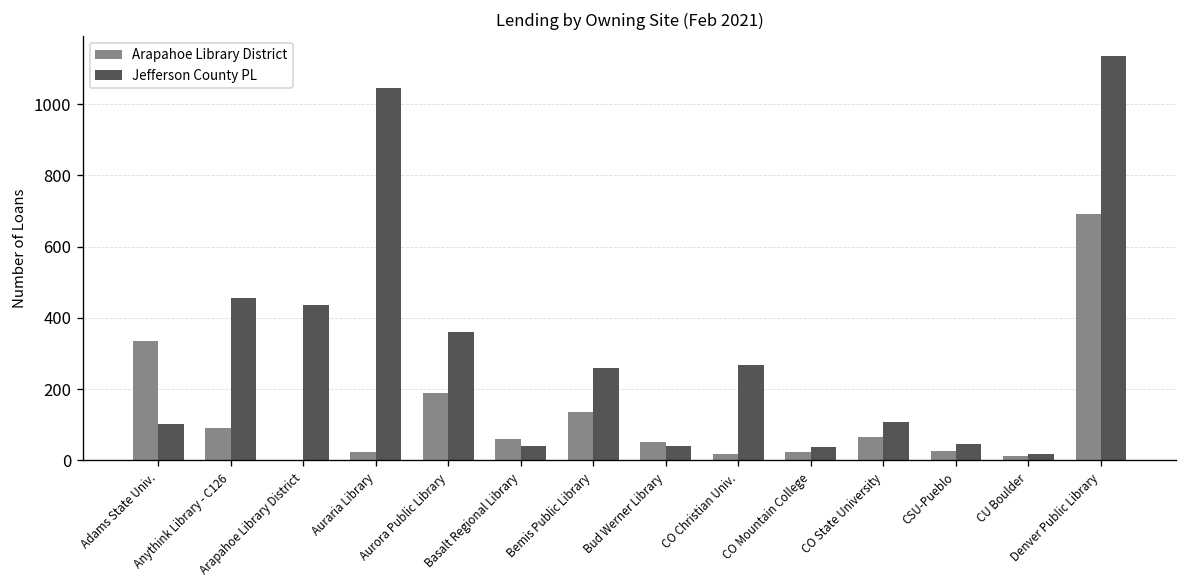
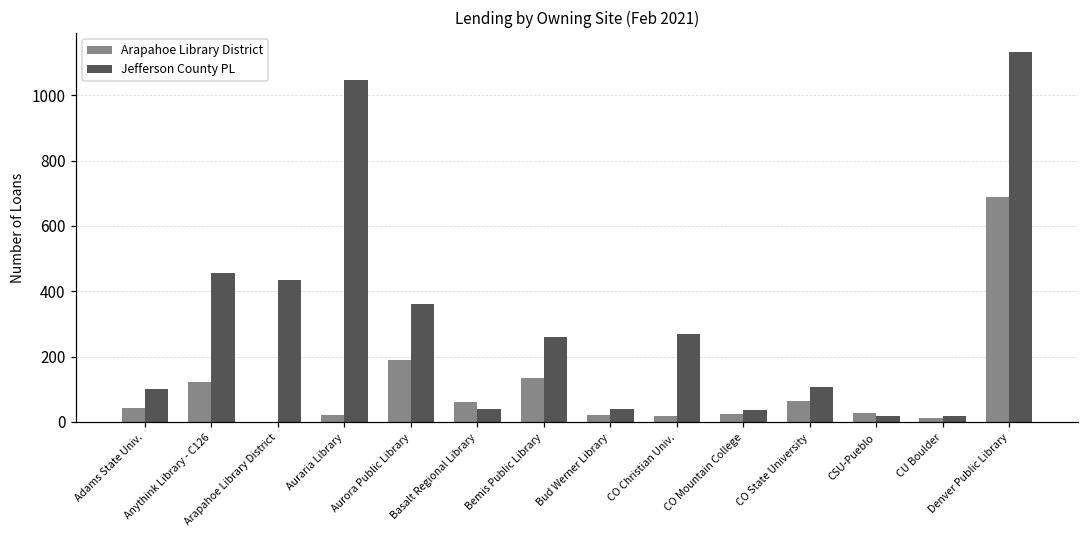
Arapahoe Library District, Adams State Univ.: 340 -> 40
Arapahoe Library District, Anythink Library - C126: 90 -> 120
Arapahoe Library District, Bud Werner Library: 50 -> 20
Jefferson County PL, CSU-Pueblo: 50 -> 20
